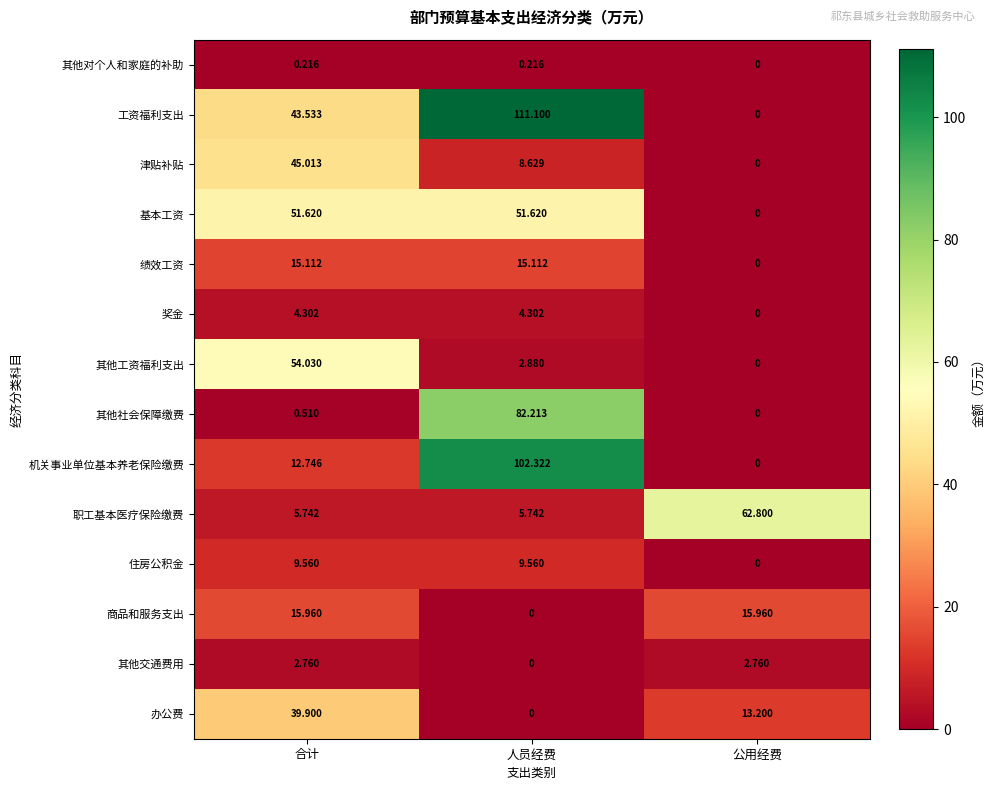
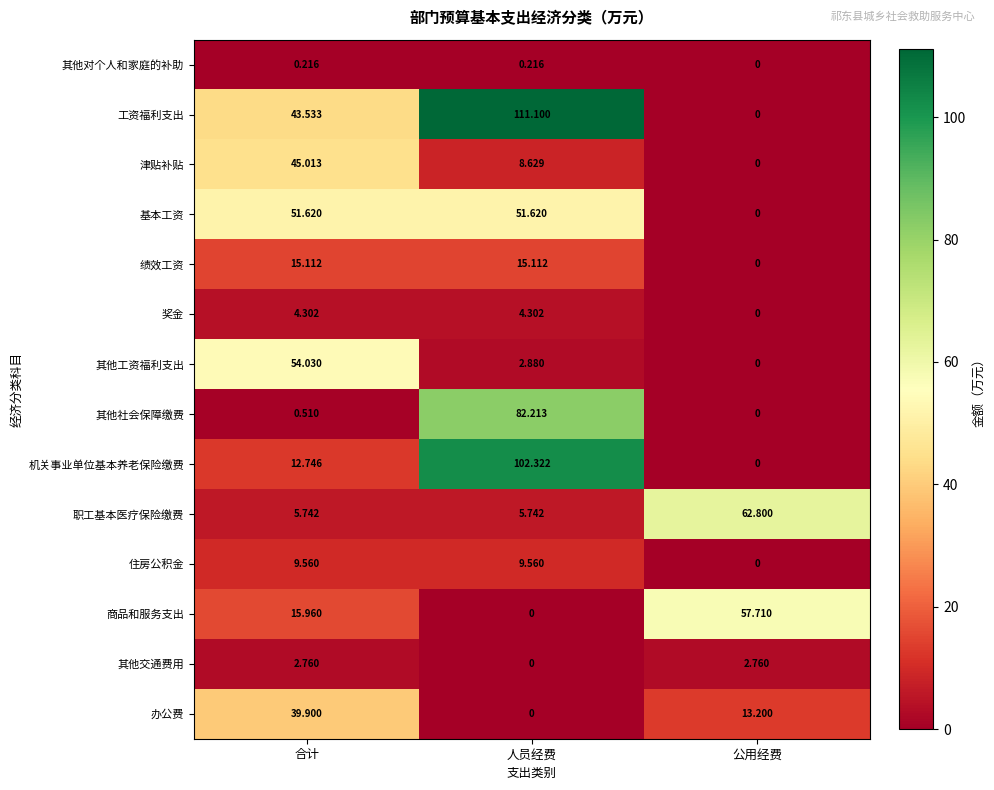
商品和服务支出, 公用经费: 15.960 -> 57.710
